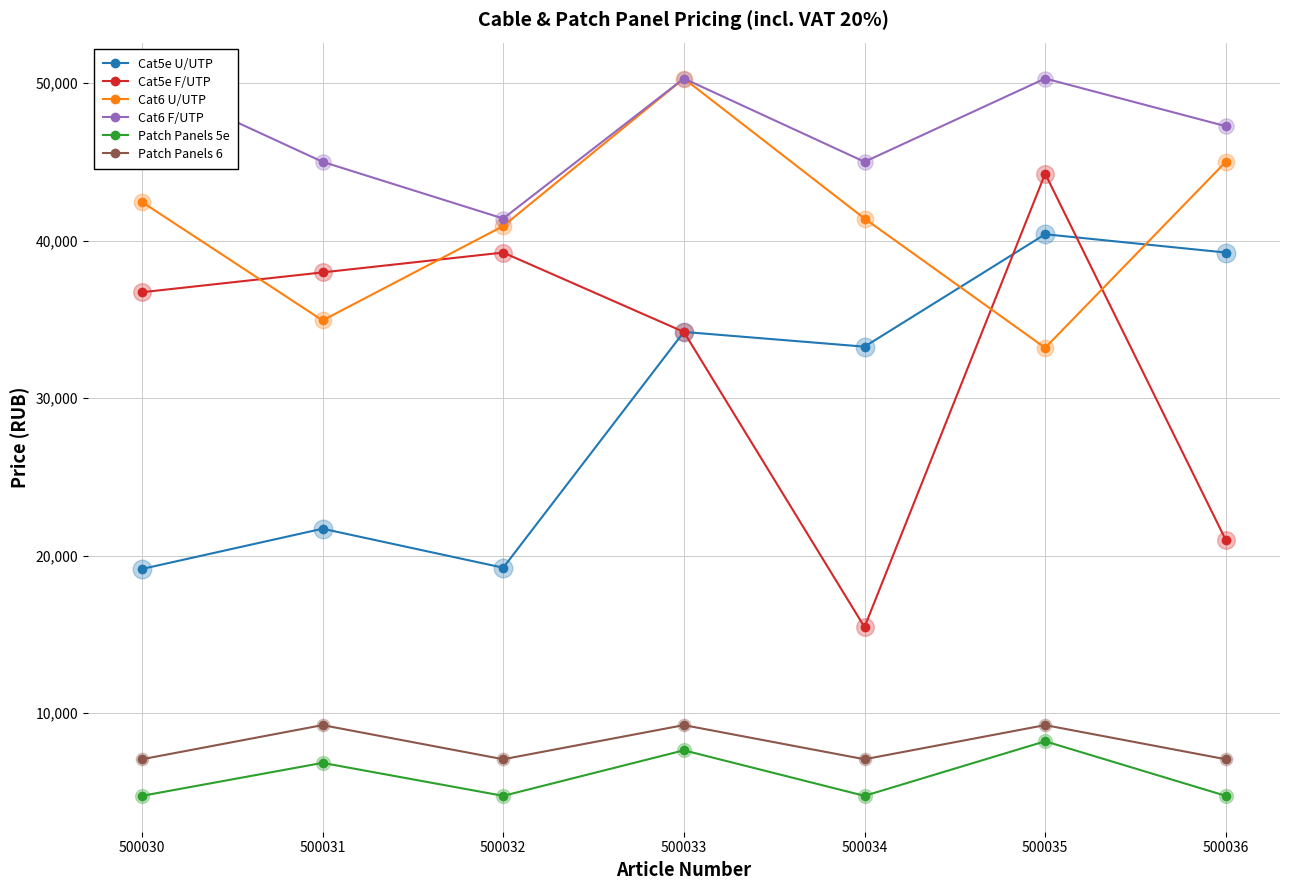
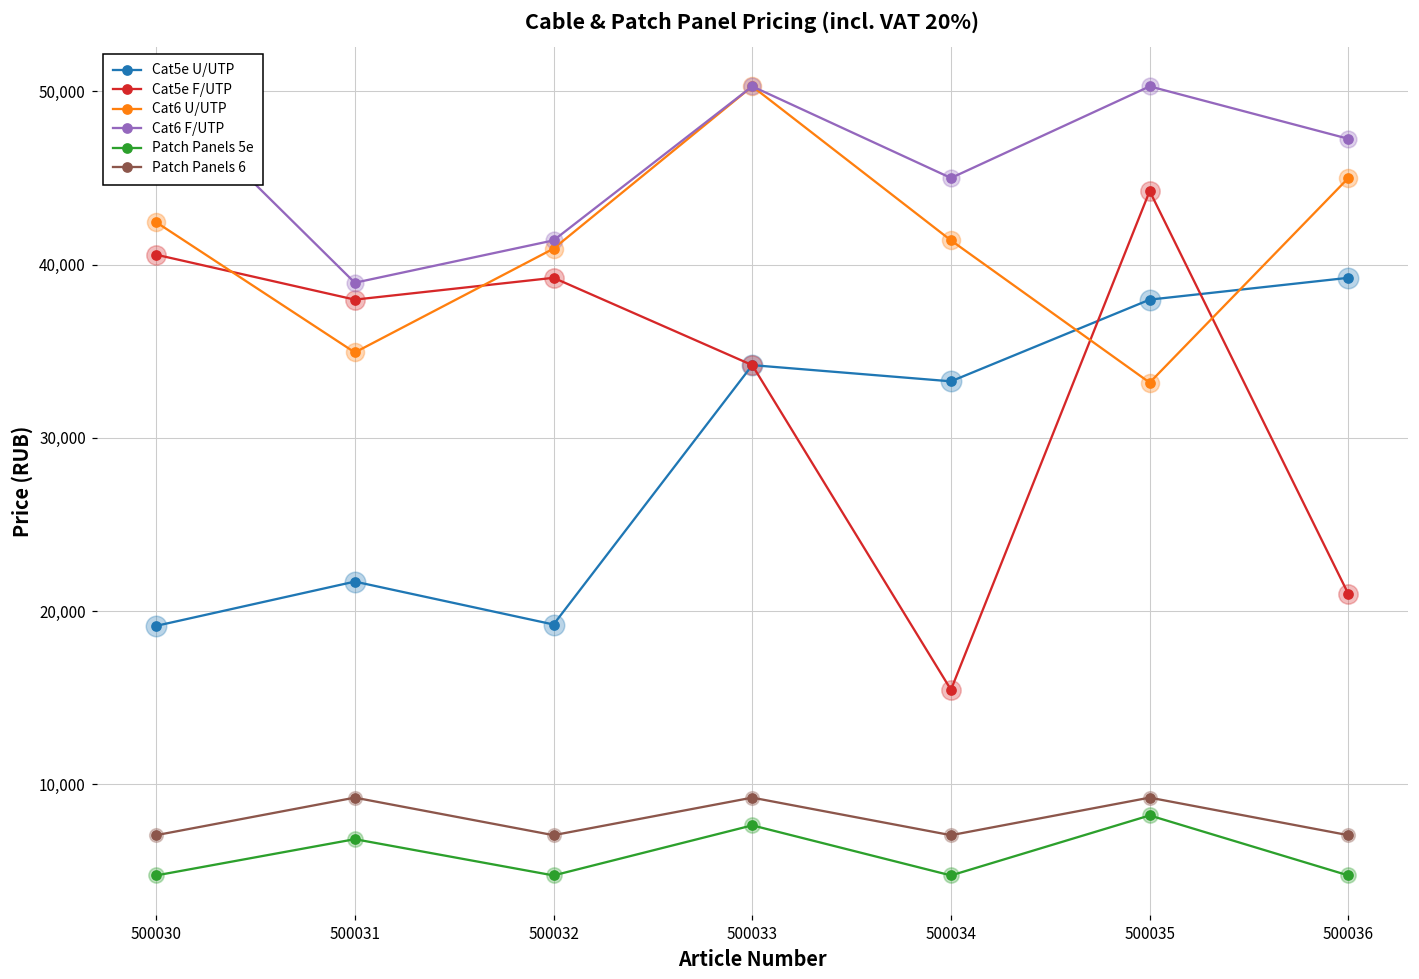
Cat5e F/UTP, 500030: 36,700 -> 40,600
Cat6 F/UTP, 500031: 45,000 -> 39,000
Cat5e U/UTP, 500035: 40,400 -> 38,000
